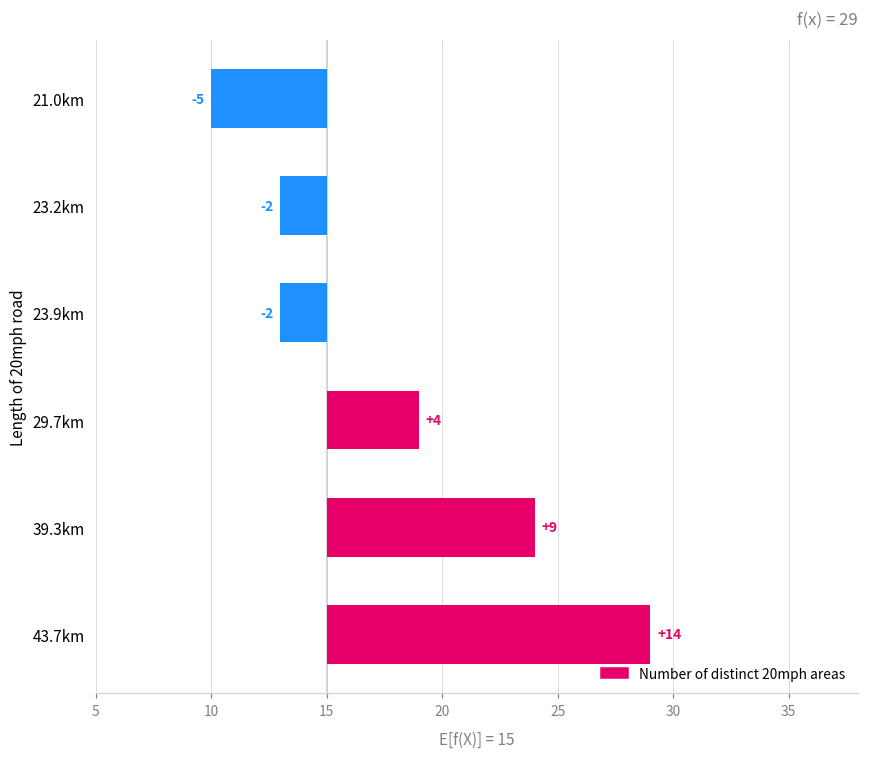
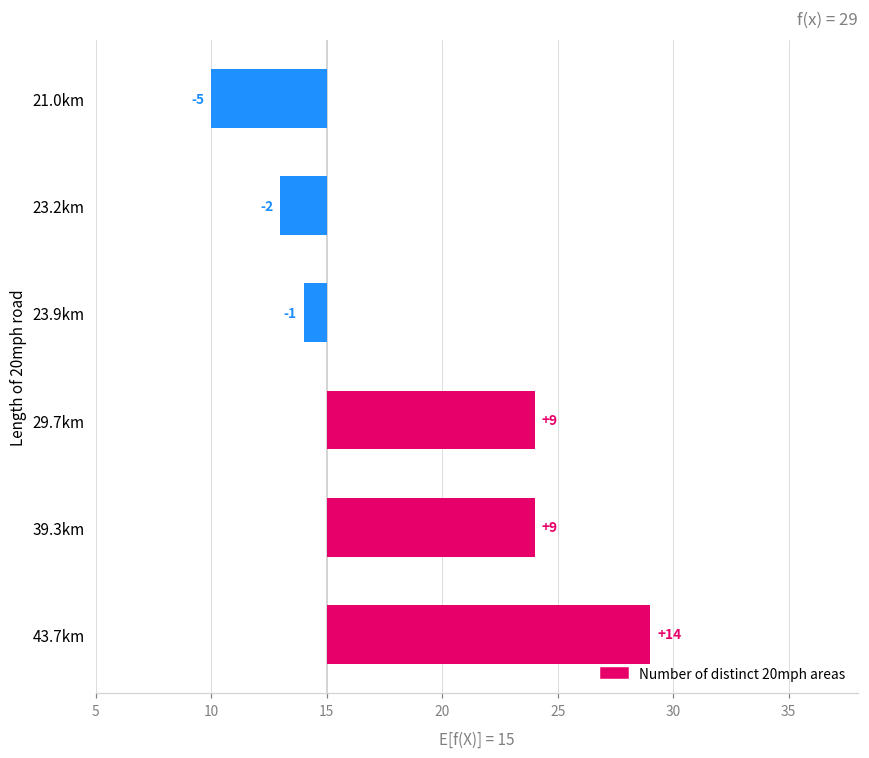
23.9km: -2 -> -1
29.7km: +4 -> +9
